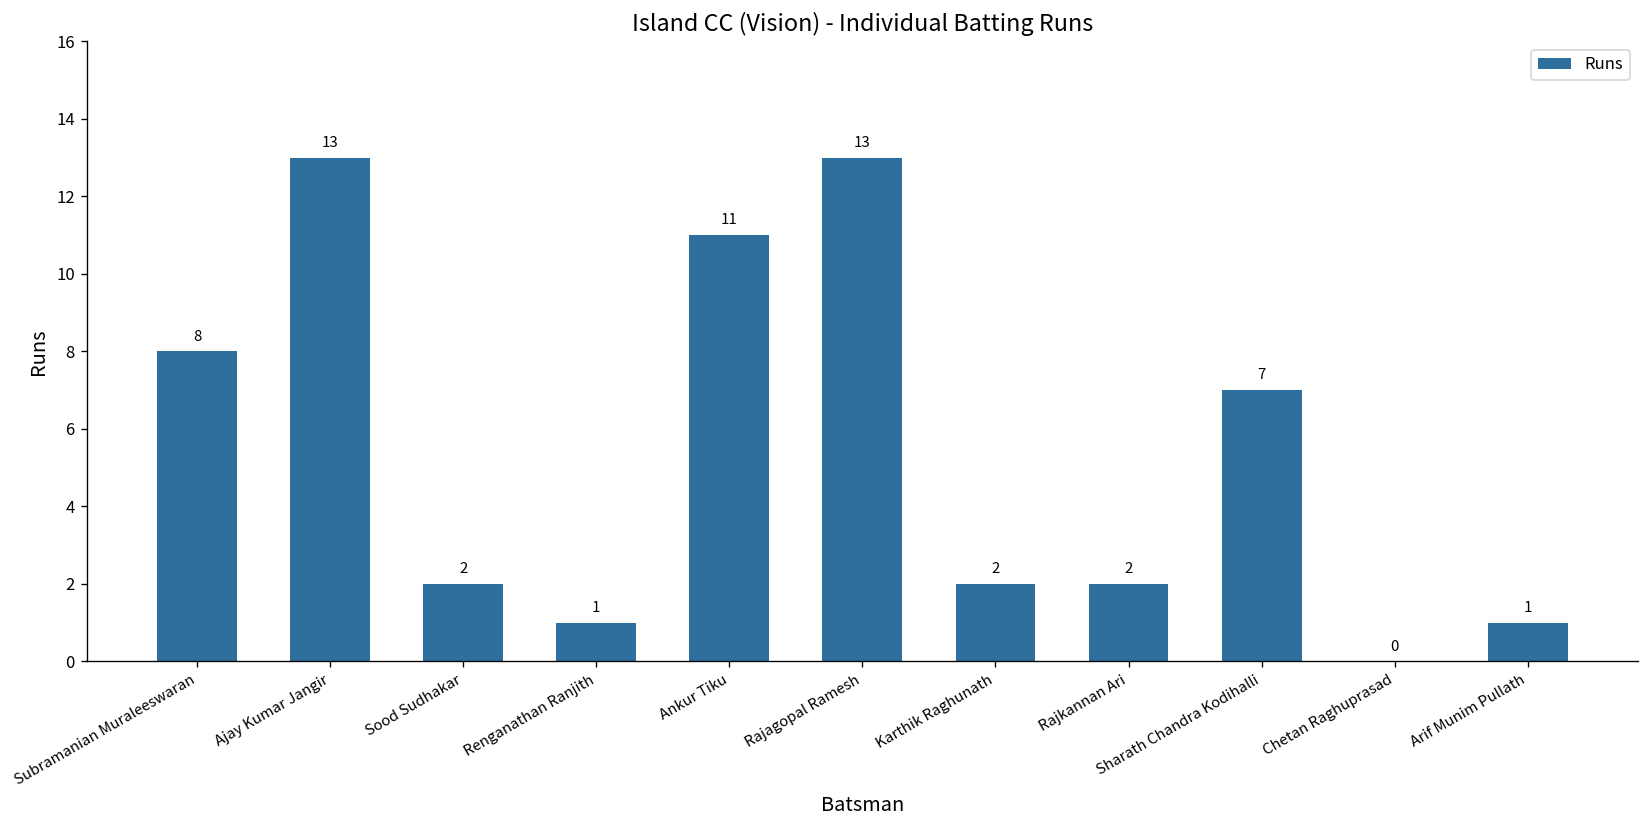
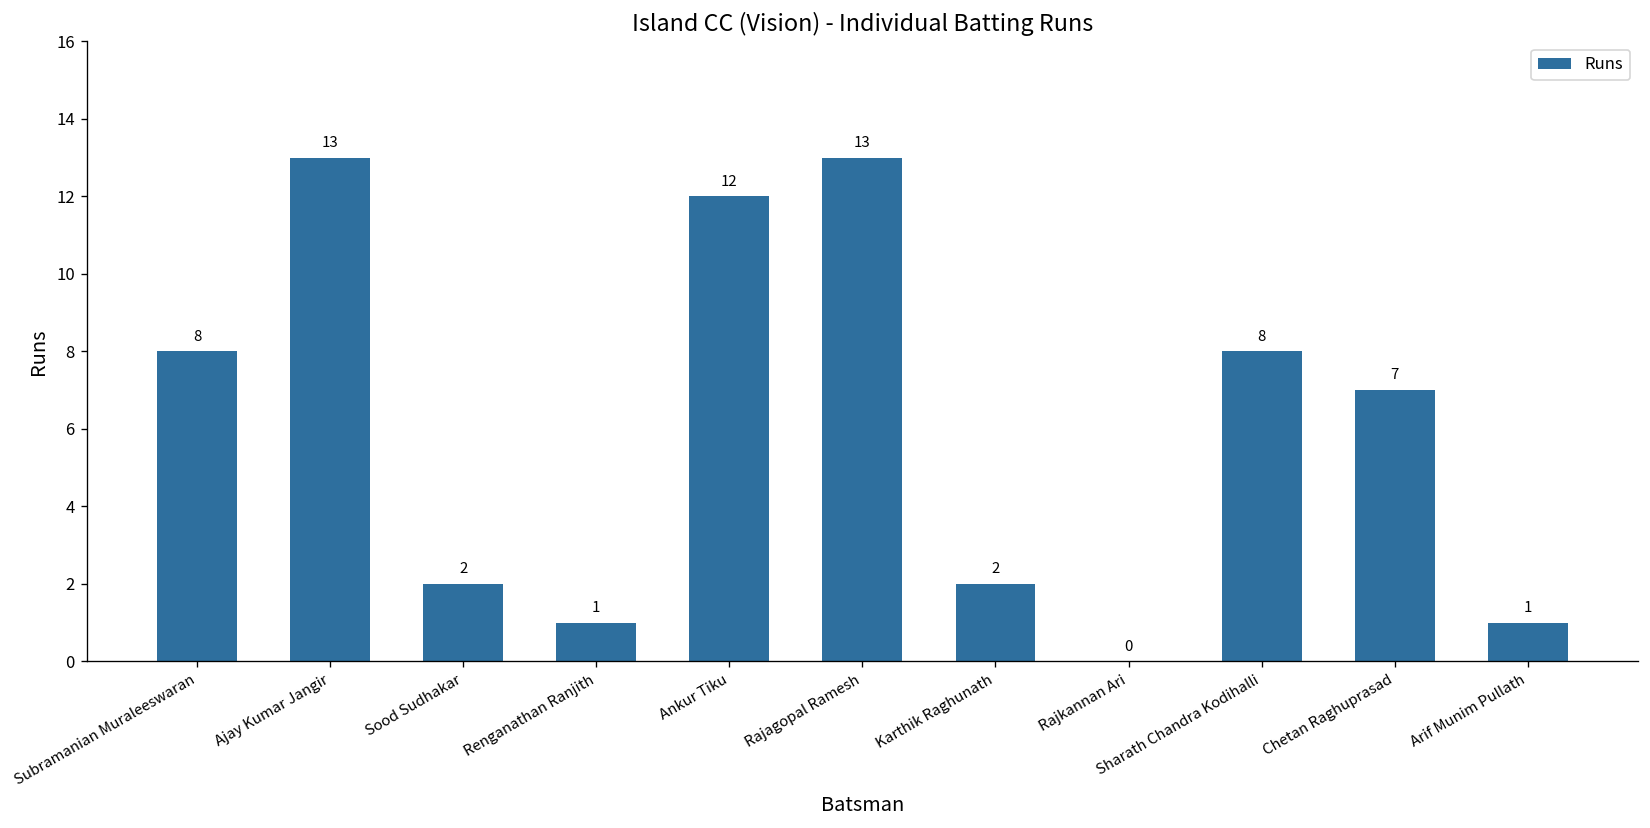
Ankur Tiku: 11 -> 12
Rajkannan Ari: 2 -> 0
Sharath Chandra Kodihalli: 7 -> 8
Chetan Raghuprasad: 0 -> 7
